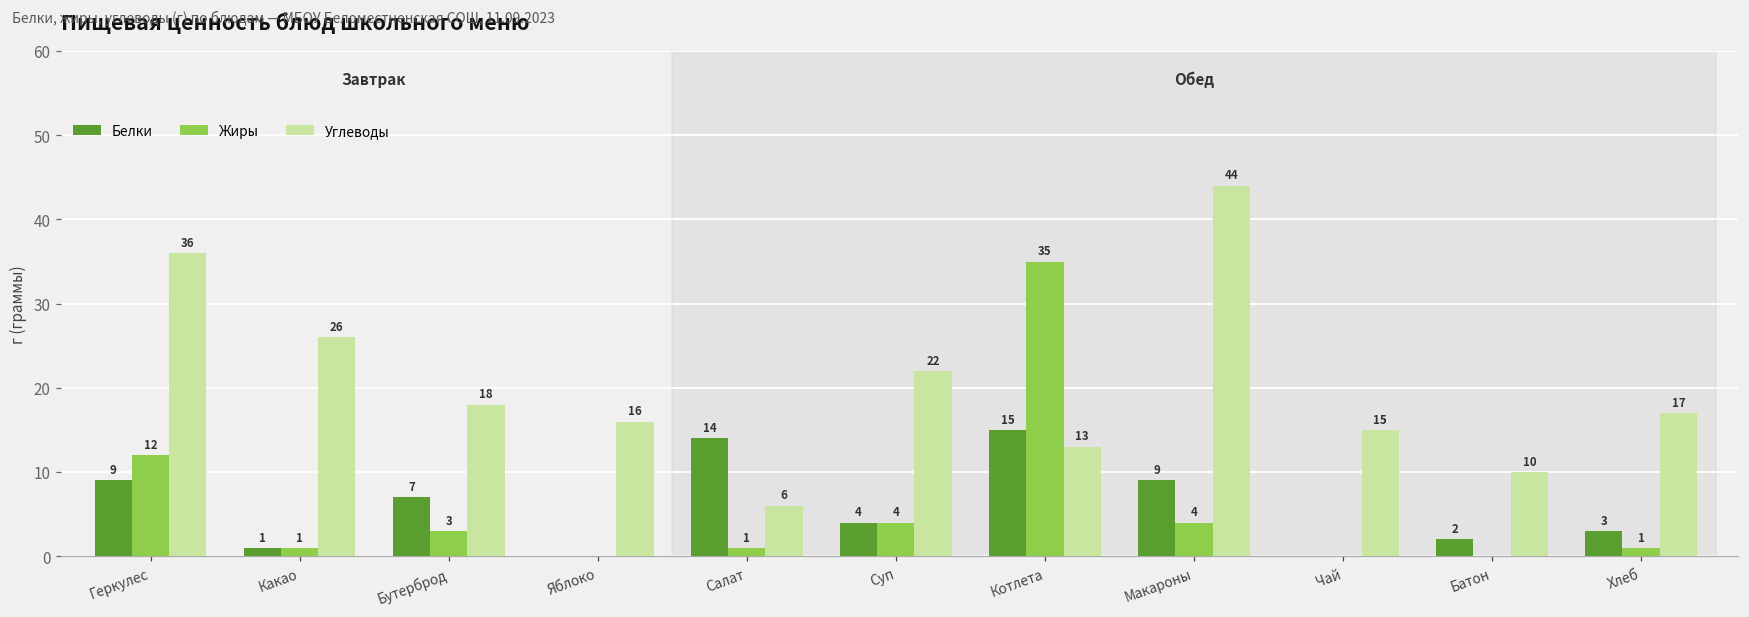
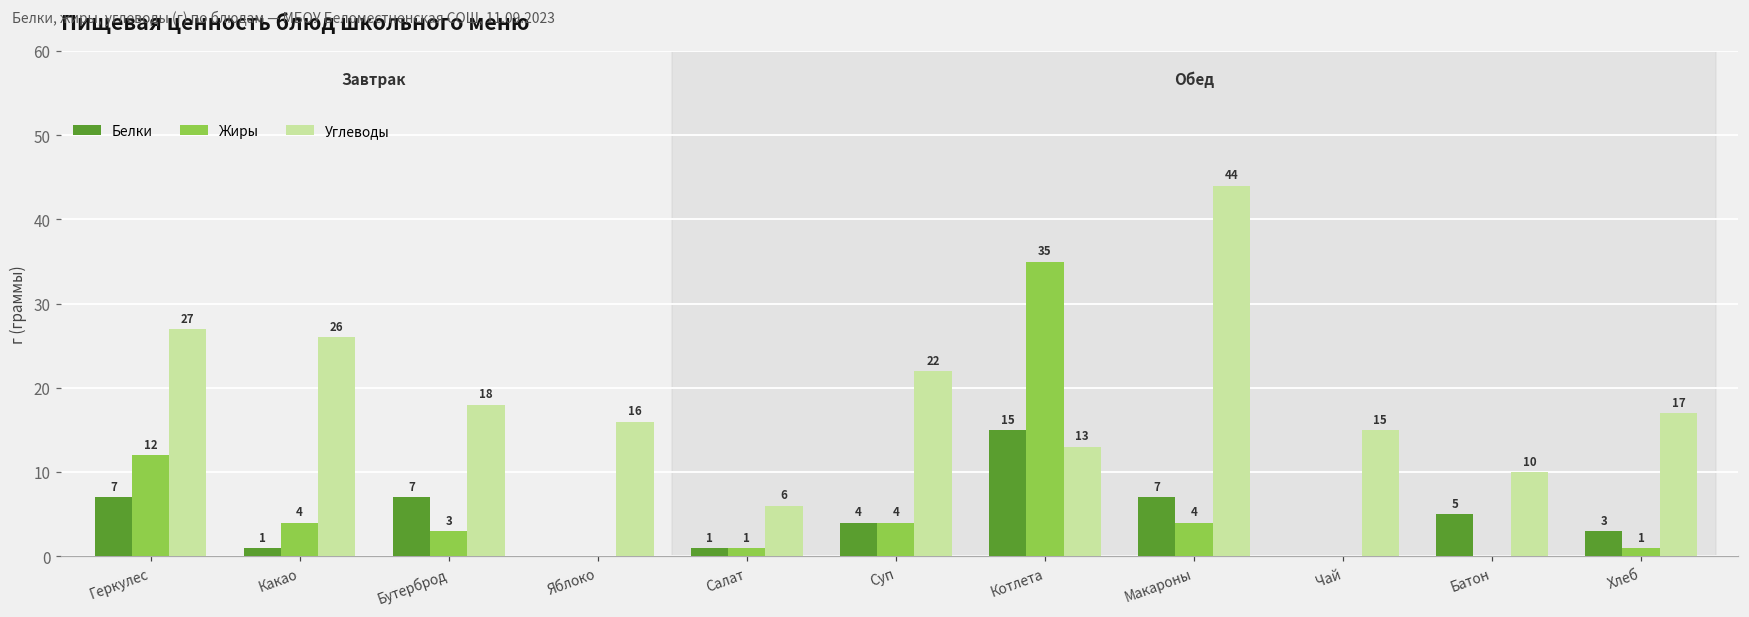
Белки, Геркулес: 9 -> 7
Углеводы, Геркулес: 36 -> 27
Жиры, Какао: 1 -> 4
Белки, Салат: 14 -> 1
Белки, Макароны: 9 -> 7
Белки, Батон: 2 -> 5
